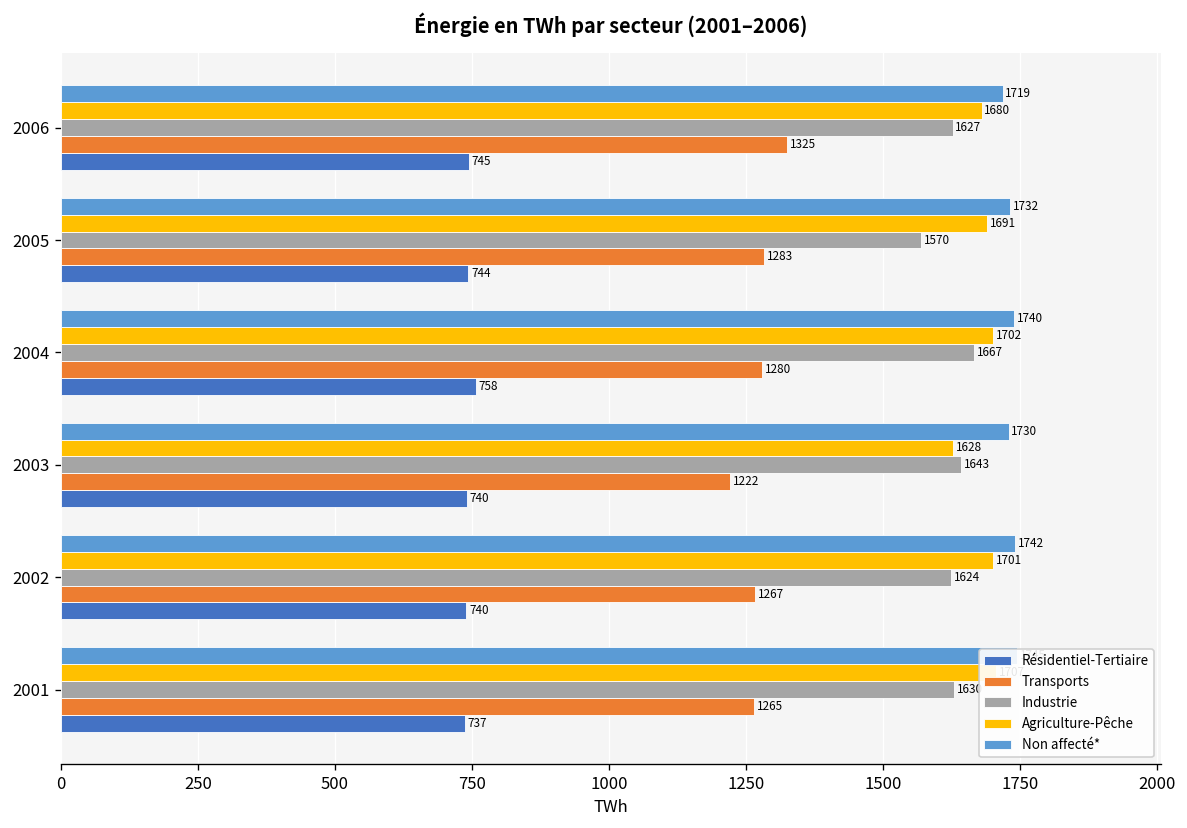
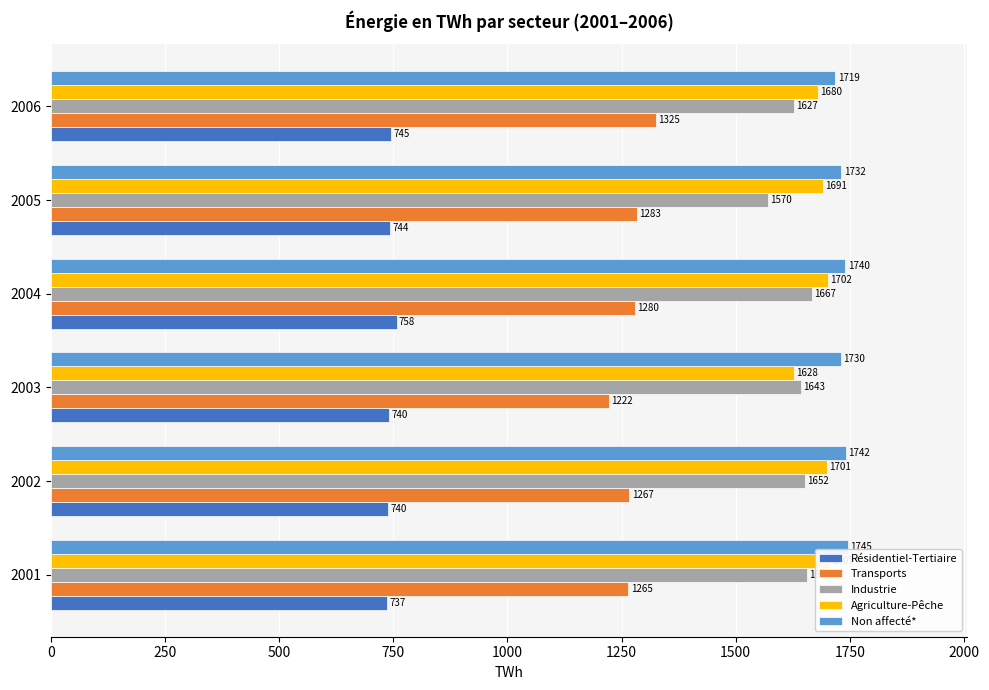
Industrie, 2002: 1624 -> 1652
Industrie, 2001: 1630 -> 1660
